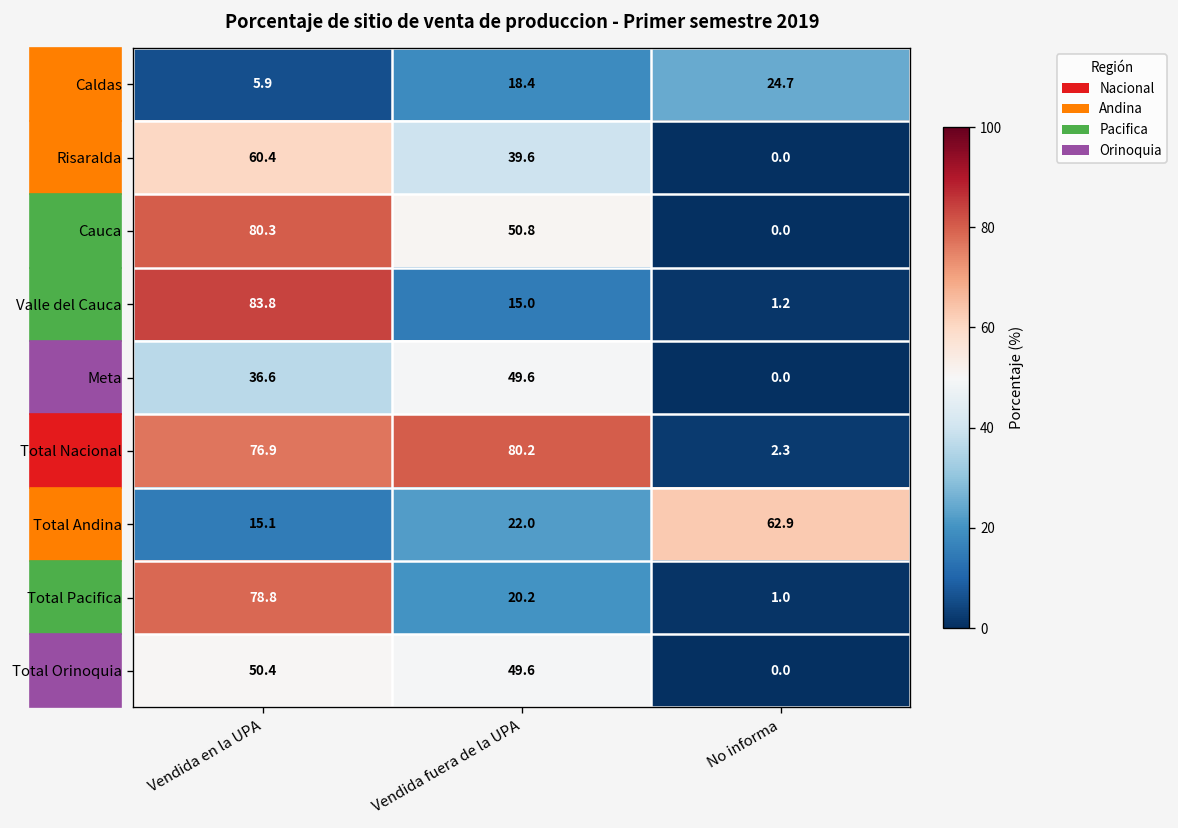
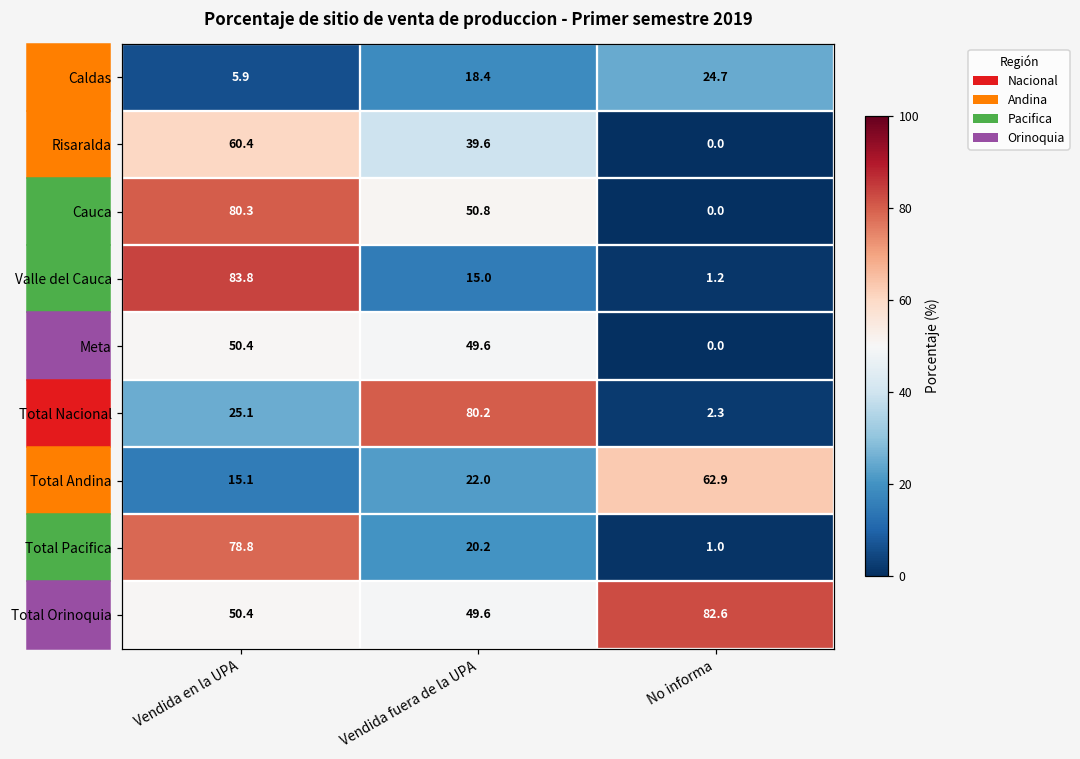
Meta, Vendida en la UPA: 36.6 -> 50.4
Total Nacional, Vendida en la UPA: 76.9 -> 25.1
Total Orinoquia, No informa: 0.0 -> 82.6
